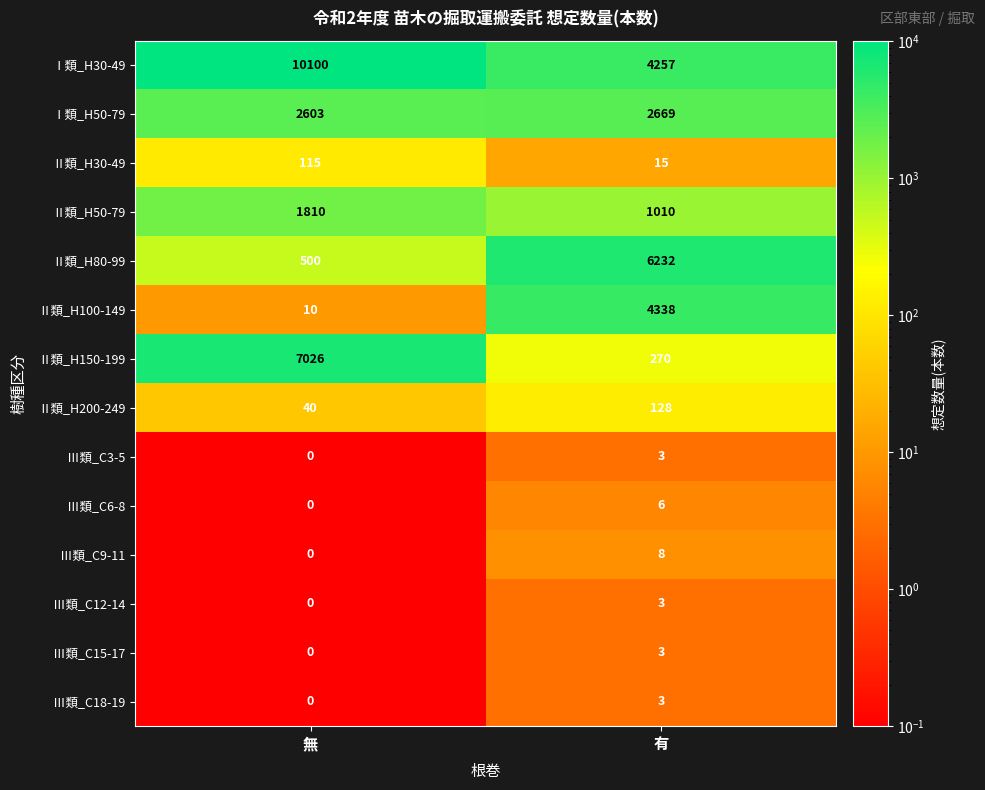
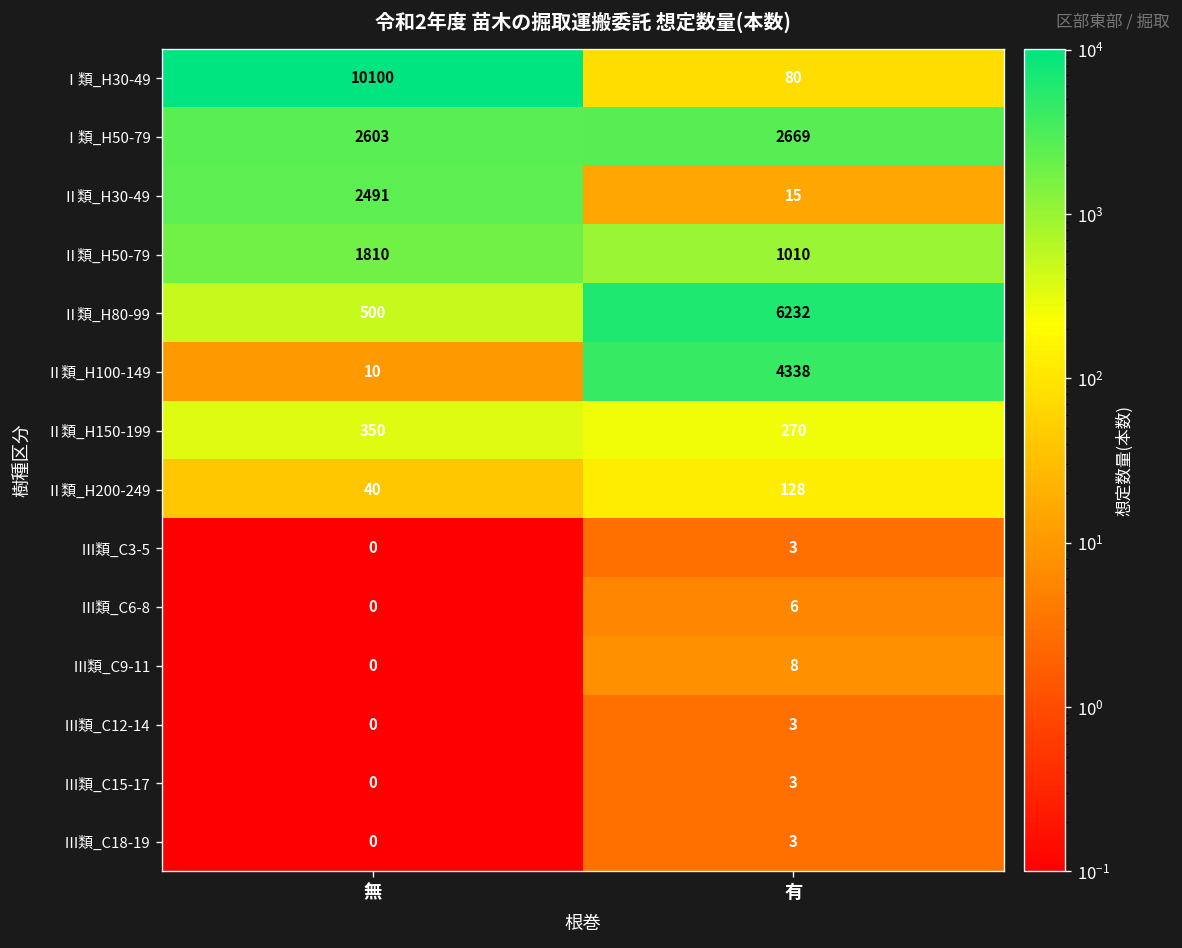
Ⅰ類_H30-49, 有: 4257 -> 80
Ⅱ類_H30-49, 無: 115 -> 2491
Ⅱ類_H150-199, 無: 7026 -> 350
